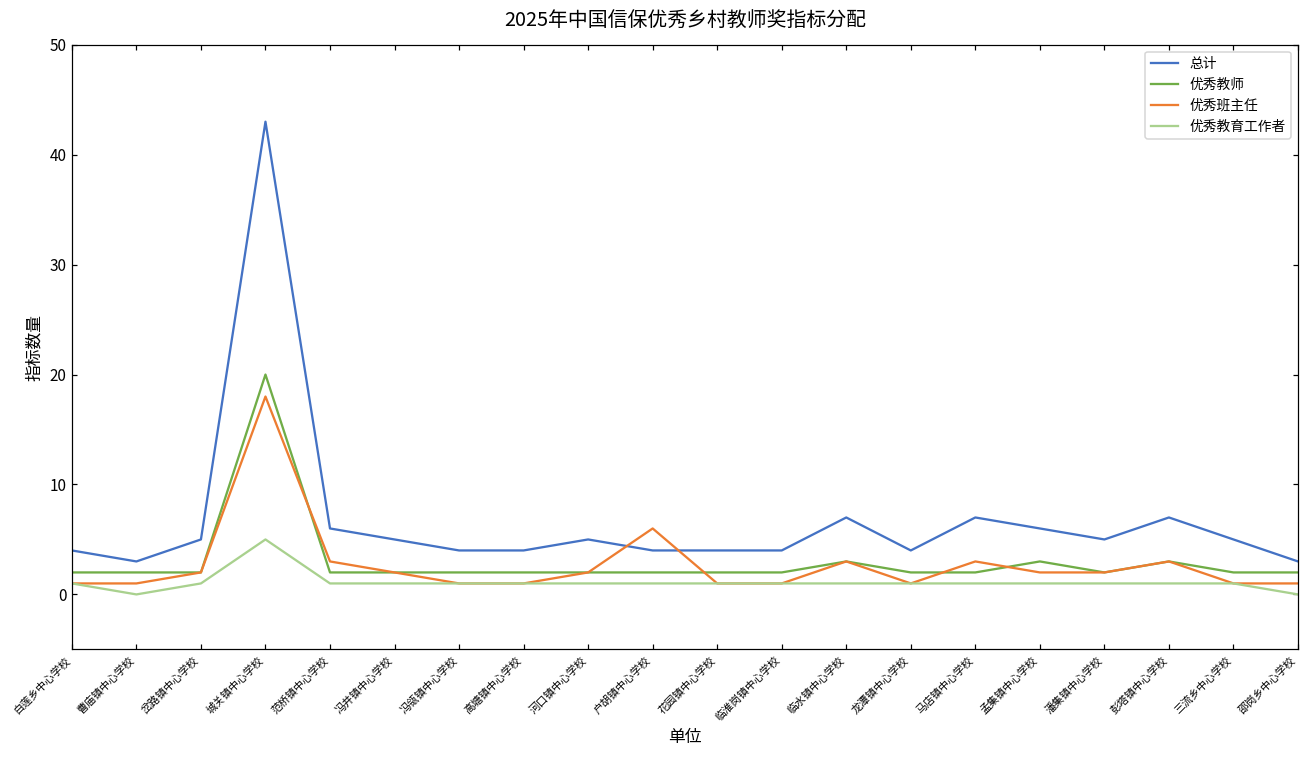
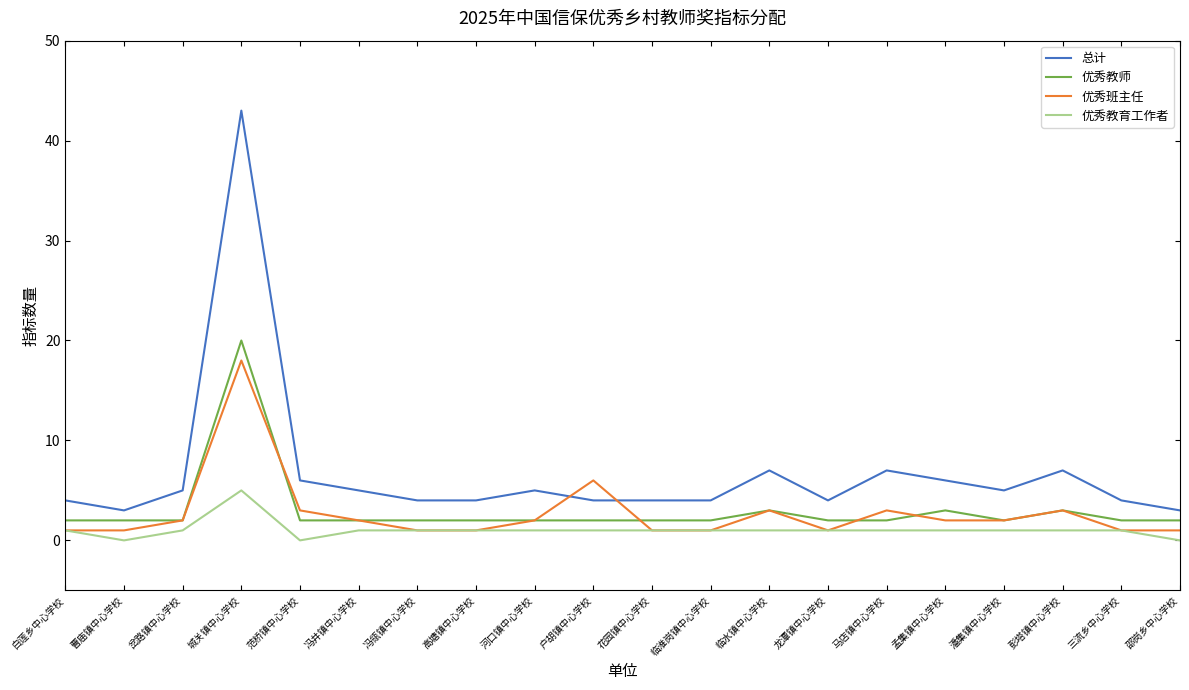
优秀教育工作者, 范桥镇中心学校: 1 -> 0
总计, 三流乡中心学校: 5 -> 4
